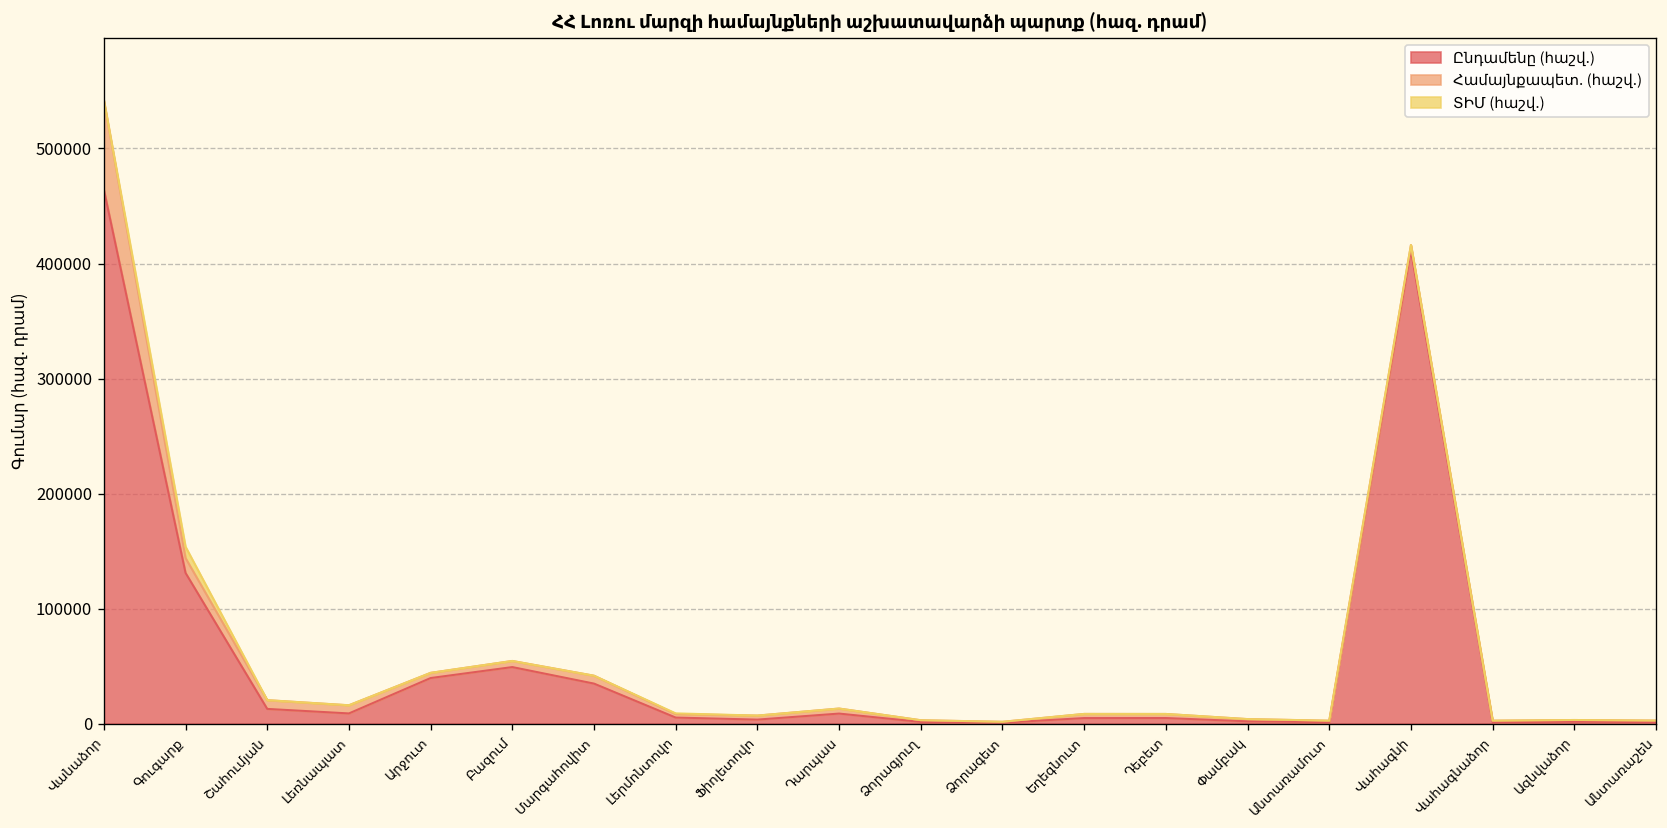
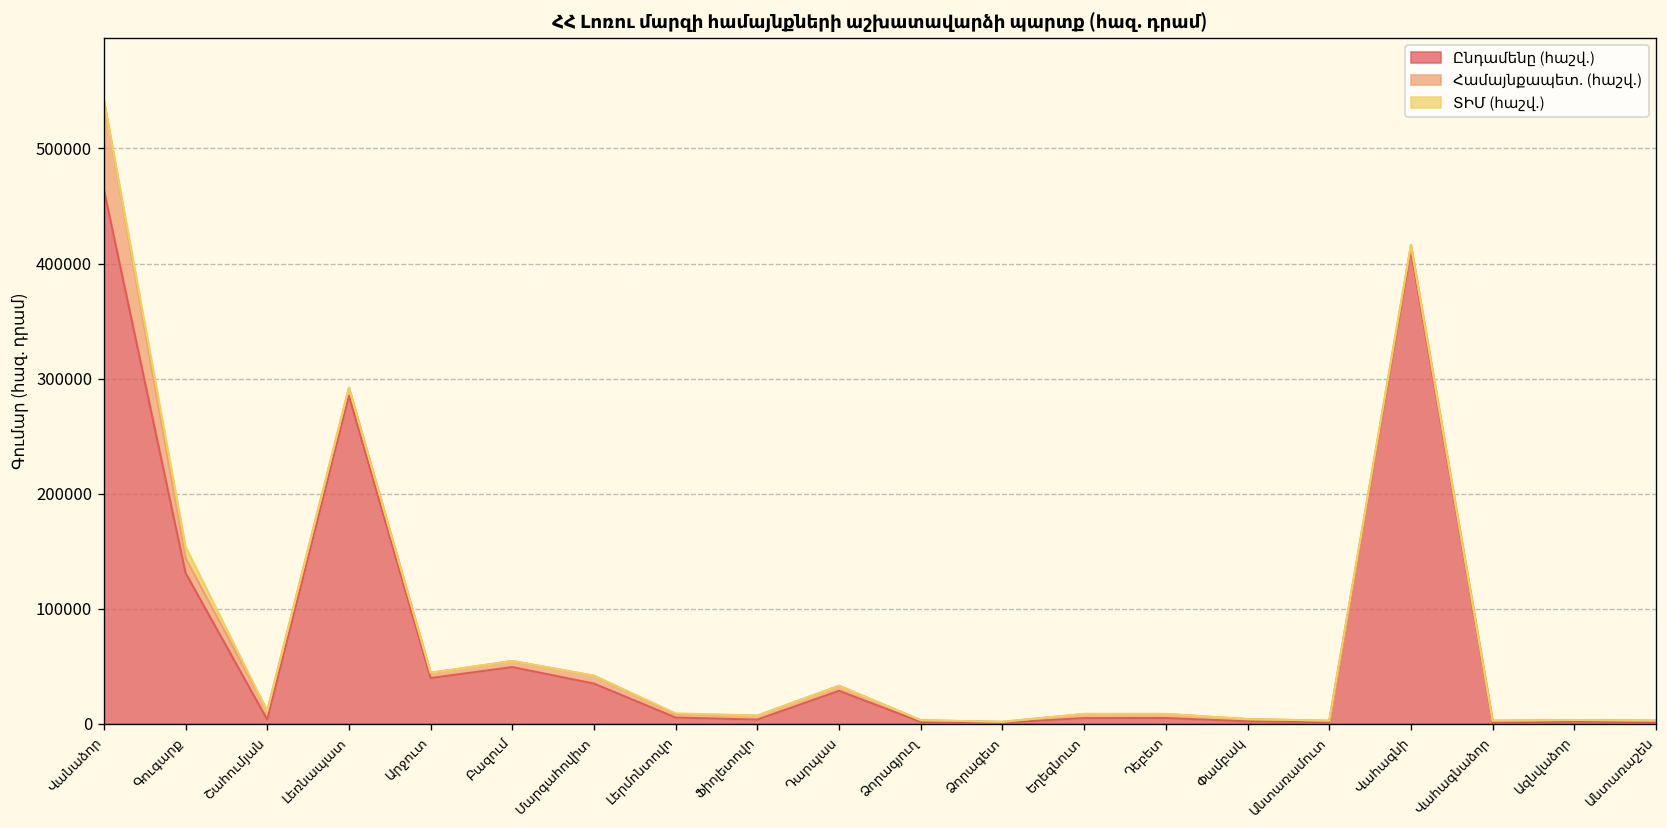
Ընդամենը (հաշվ.), Շահումյան: 10000 -> 0
Ընդամենը (հաշվ.), Լեռնապատ: 10000 -> 280000
Ընդամենը (հաշվ.), Դարպաս: 10000 -> 30000
